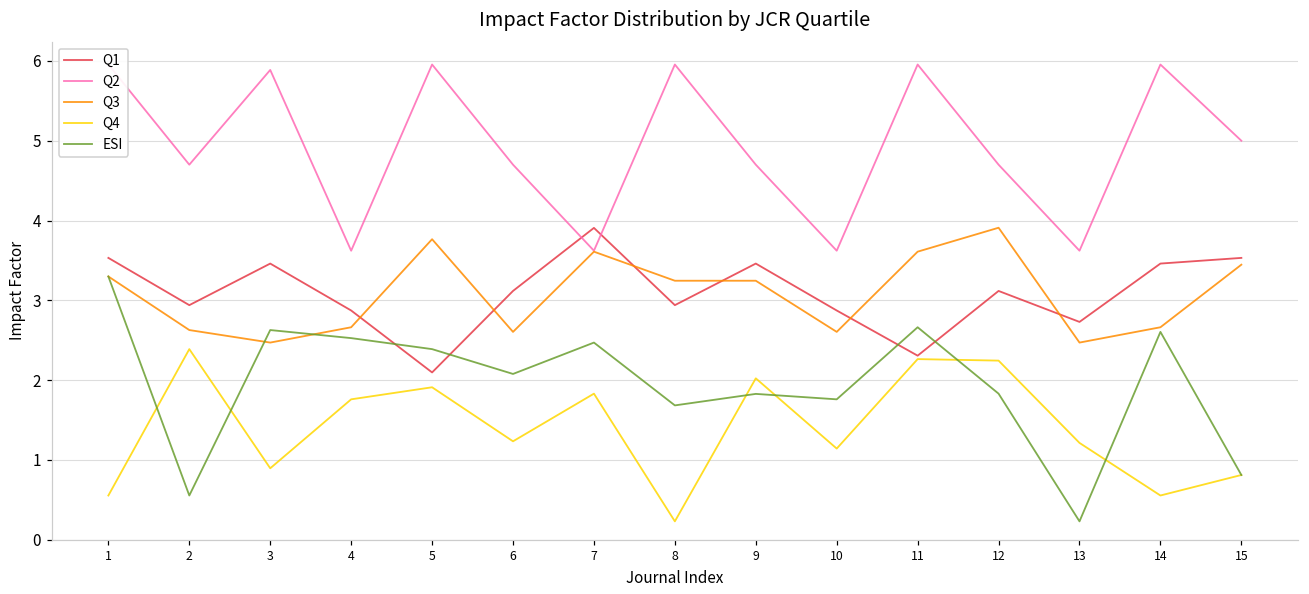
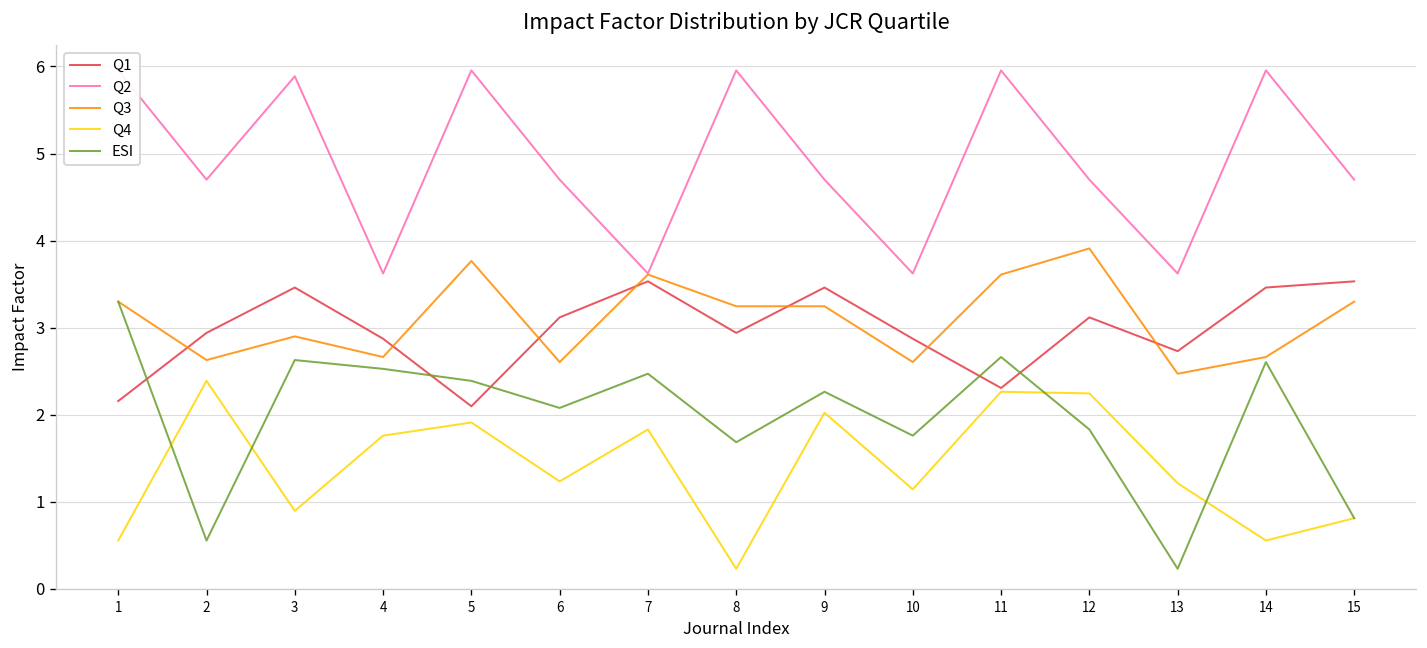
Q1, 1: 3.5 -> 2.2
Q3, 3: 2.5 -> 2.9
Q1, 7: 3.9 -> 3.5
ESI, 9: 1.8 -> 2.3
Q2, 15: 5.0 -> 4.7
Q3, 15: 3.4 -> 3.3
